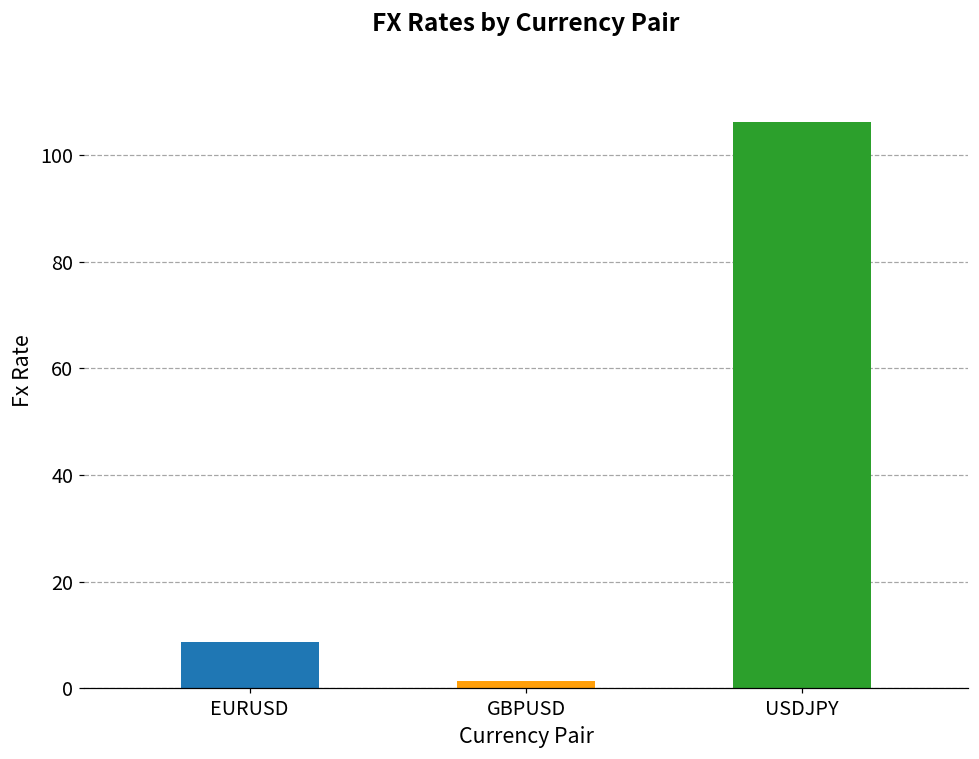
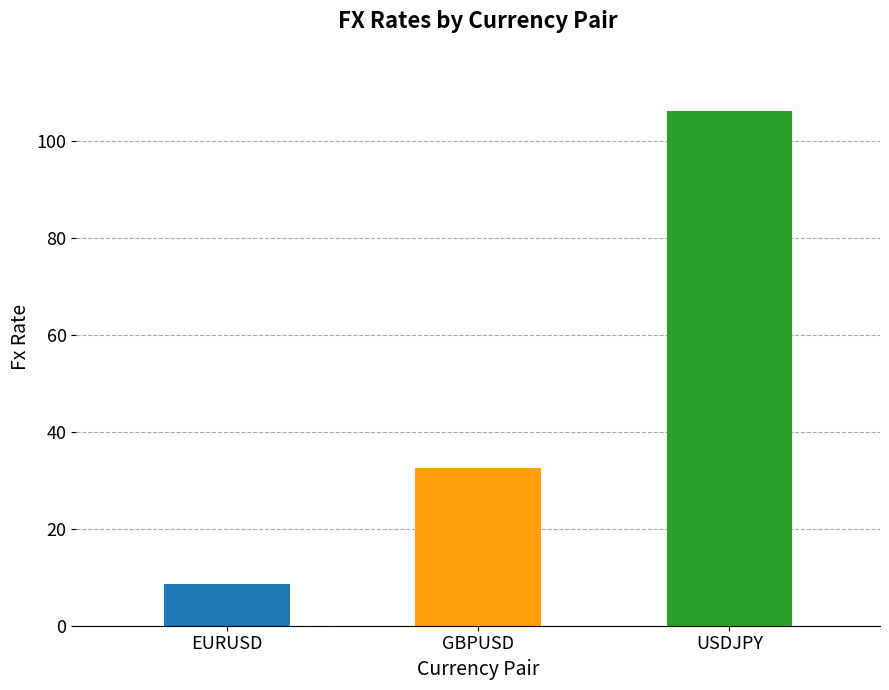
GBPUSD: 1 -> 33
